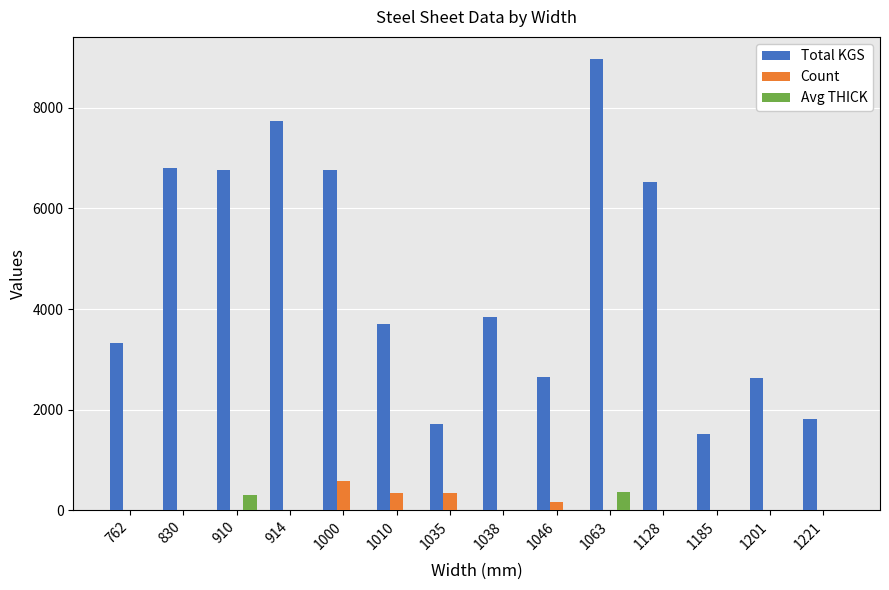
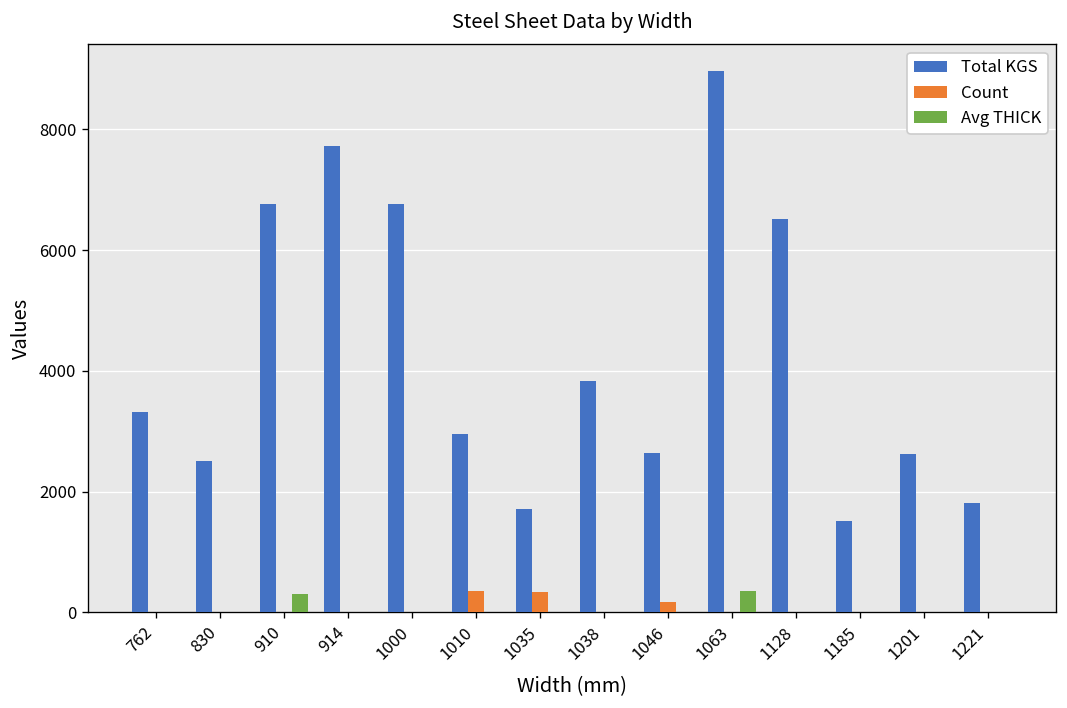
Total KGS, 830: 6800 -> 2500
Count, 1000: 600 -> 0
Total KGS, 1010: 3700 -> 3000
